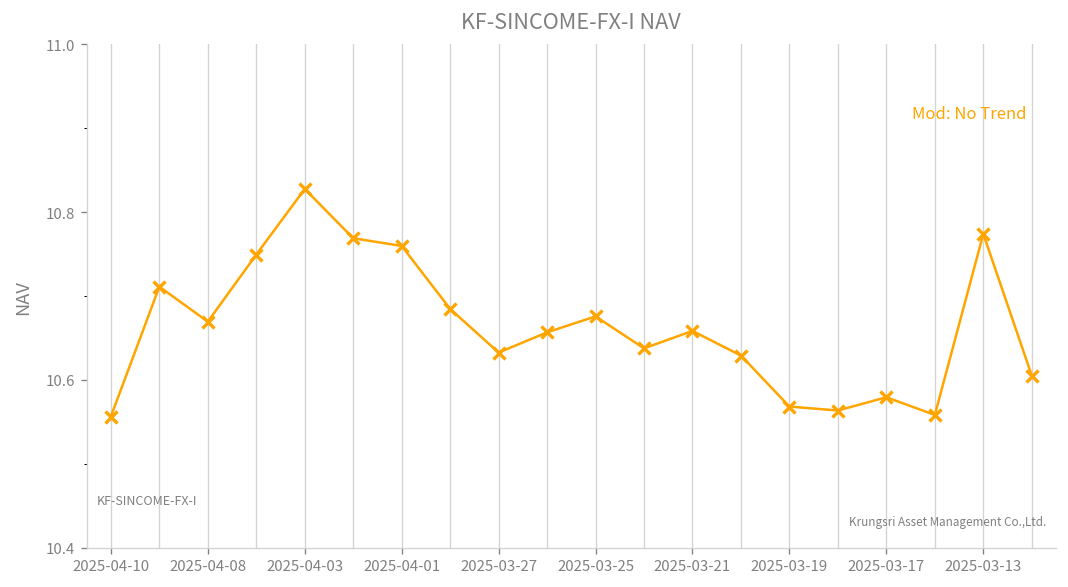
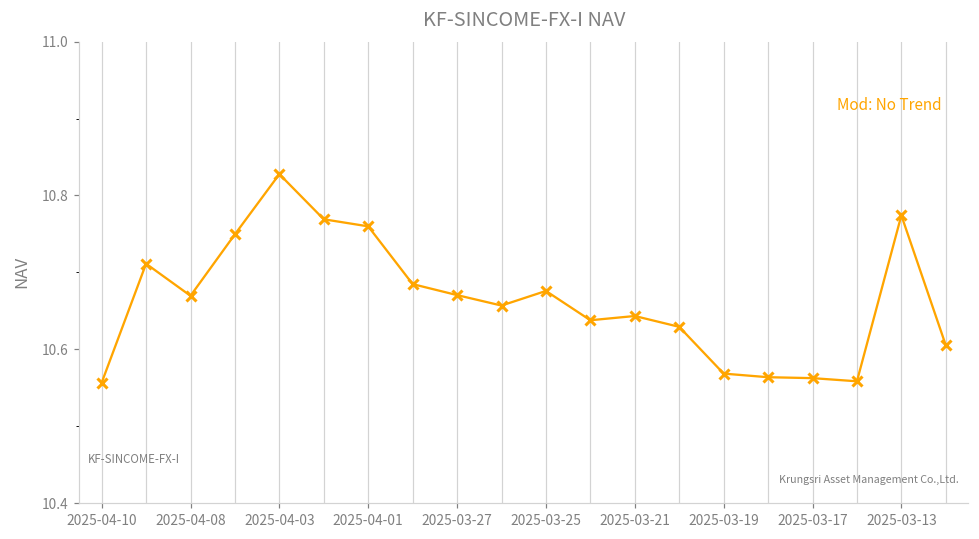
2025-03-27: 10.63 -> 10.67
2025-03-21: 10.66 -> 10.64
2025-03-17: 10.58 -> 10.56
